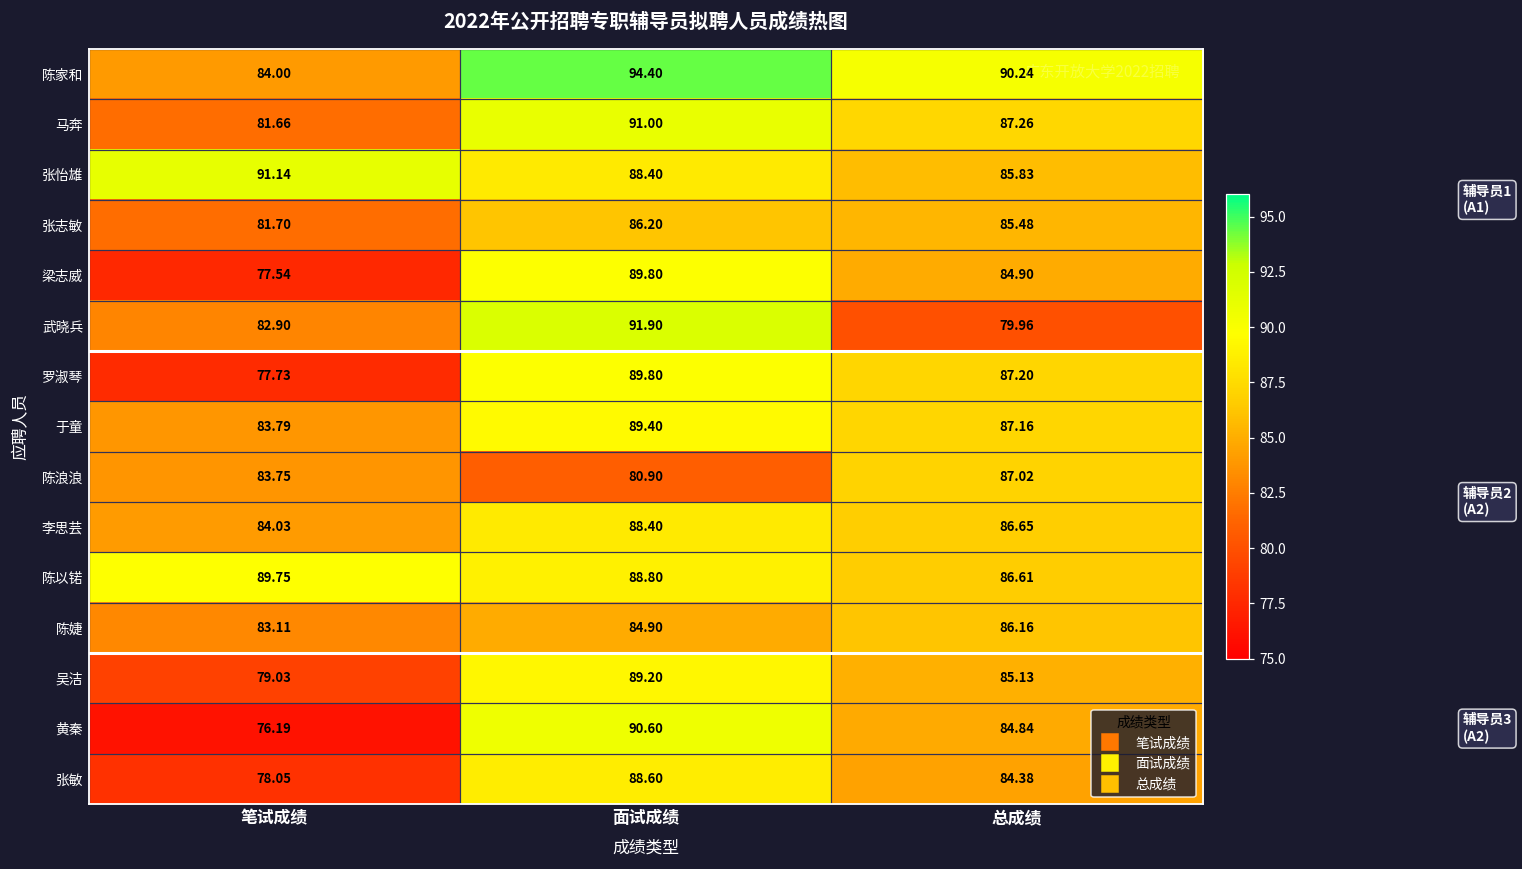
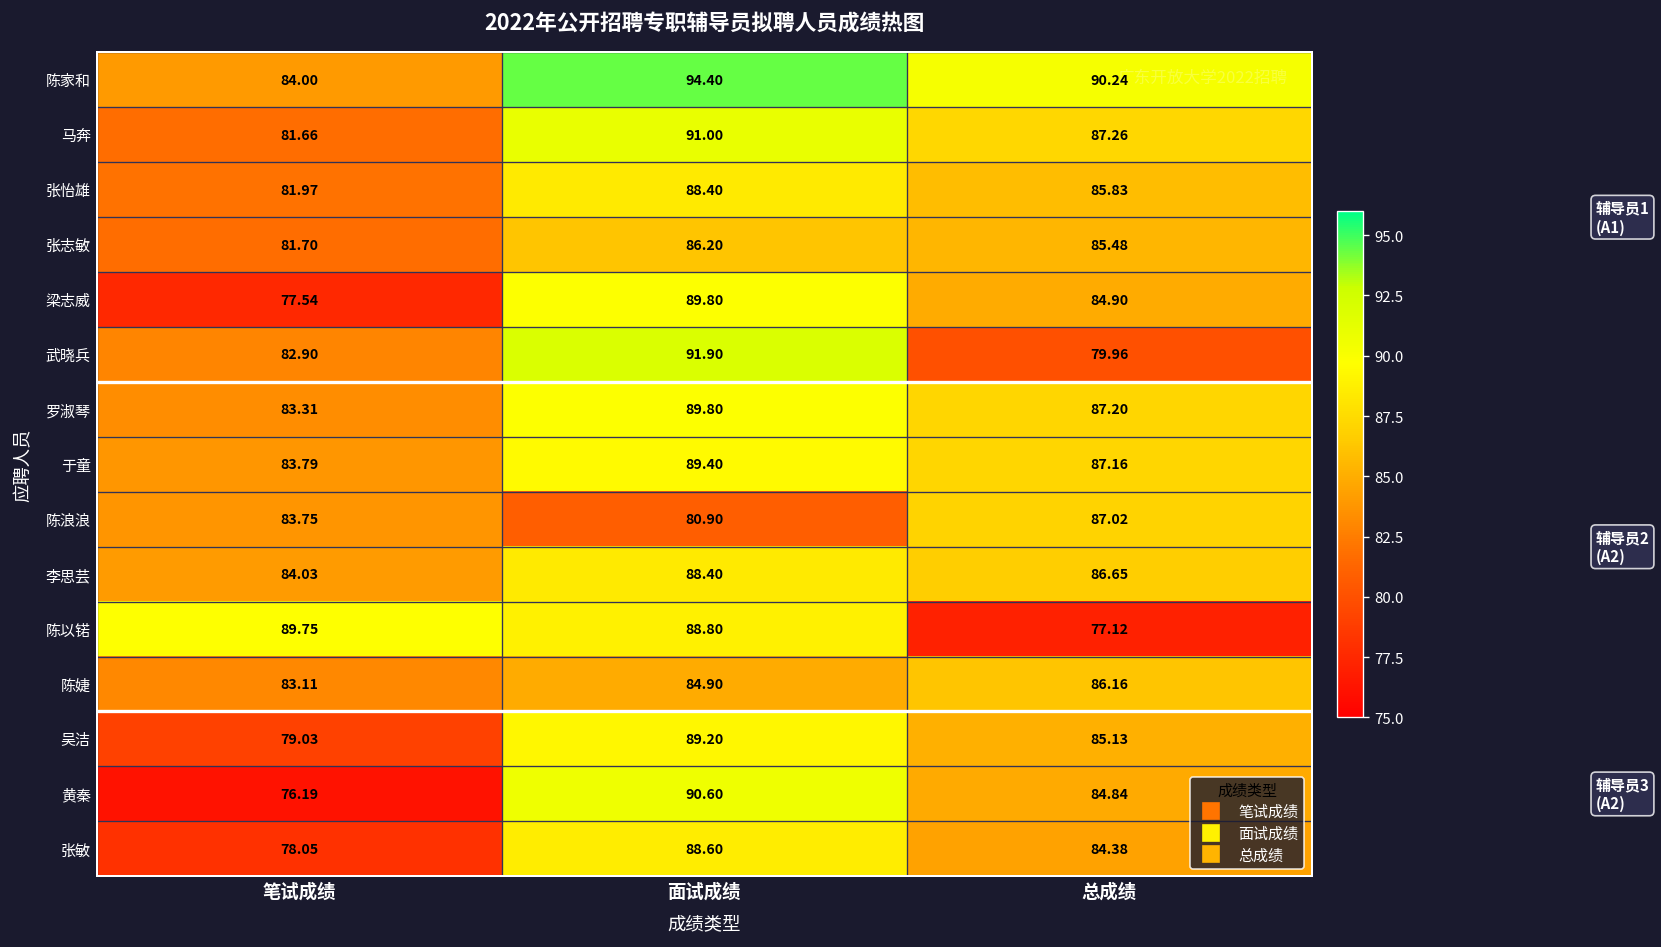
张怡雄, 笔试成绩: 91.14 -> 81.97
罗淑琴, 笔试成绩: 77.73 -> 83.31
陈以锘, 总成绩: 86.61 -> 77.12
